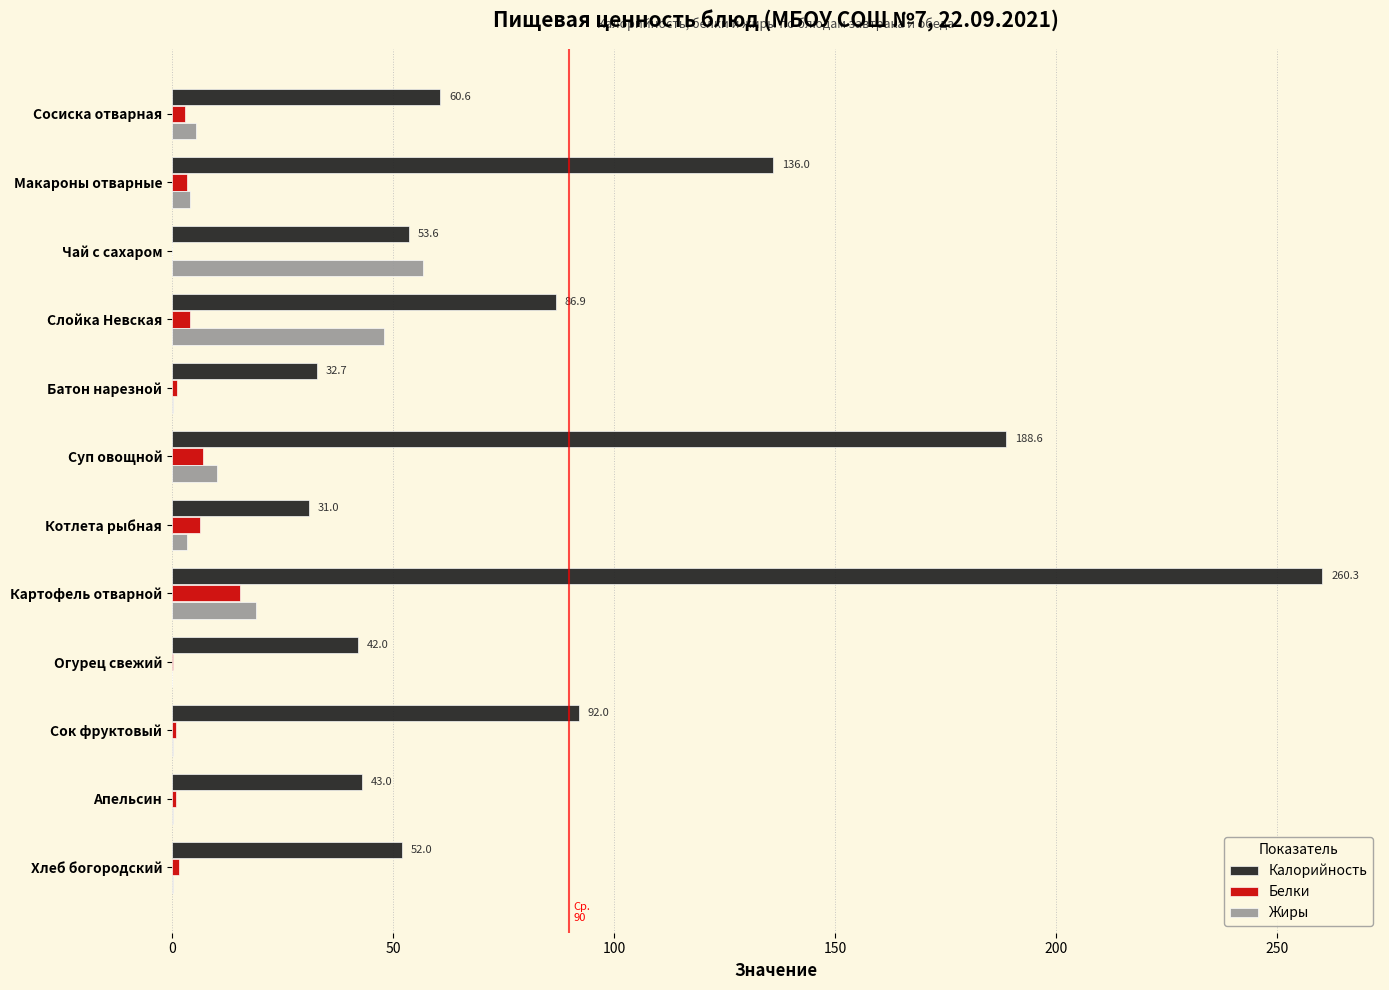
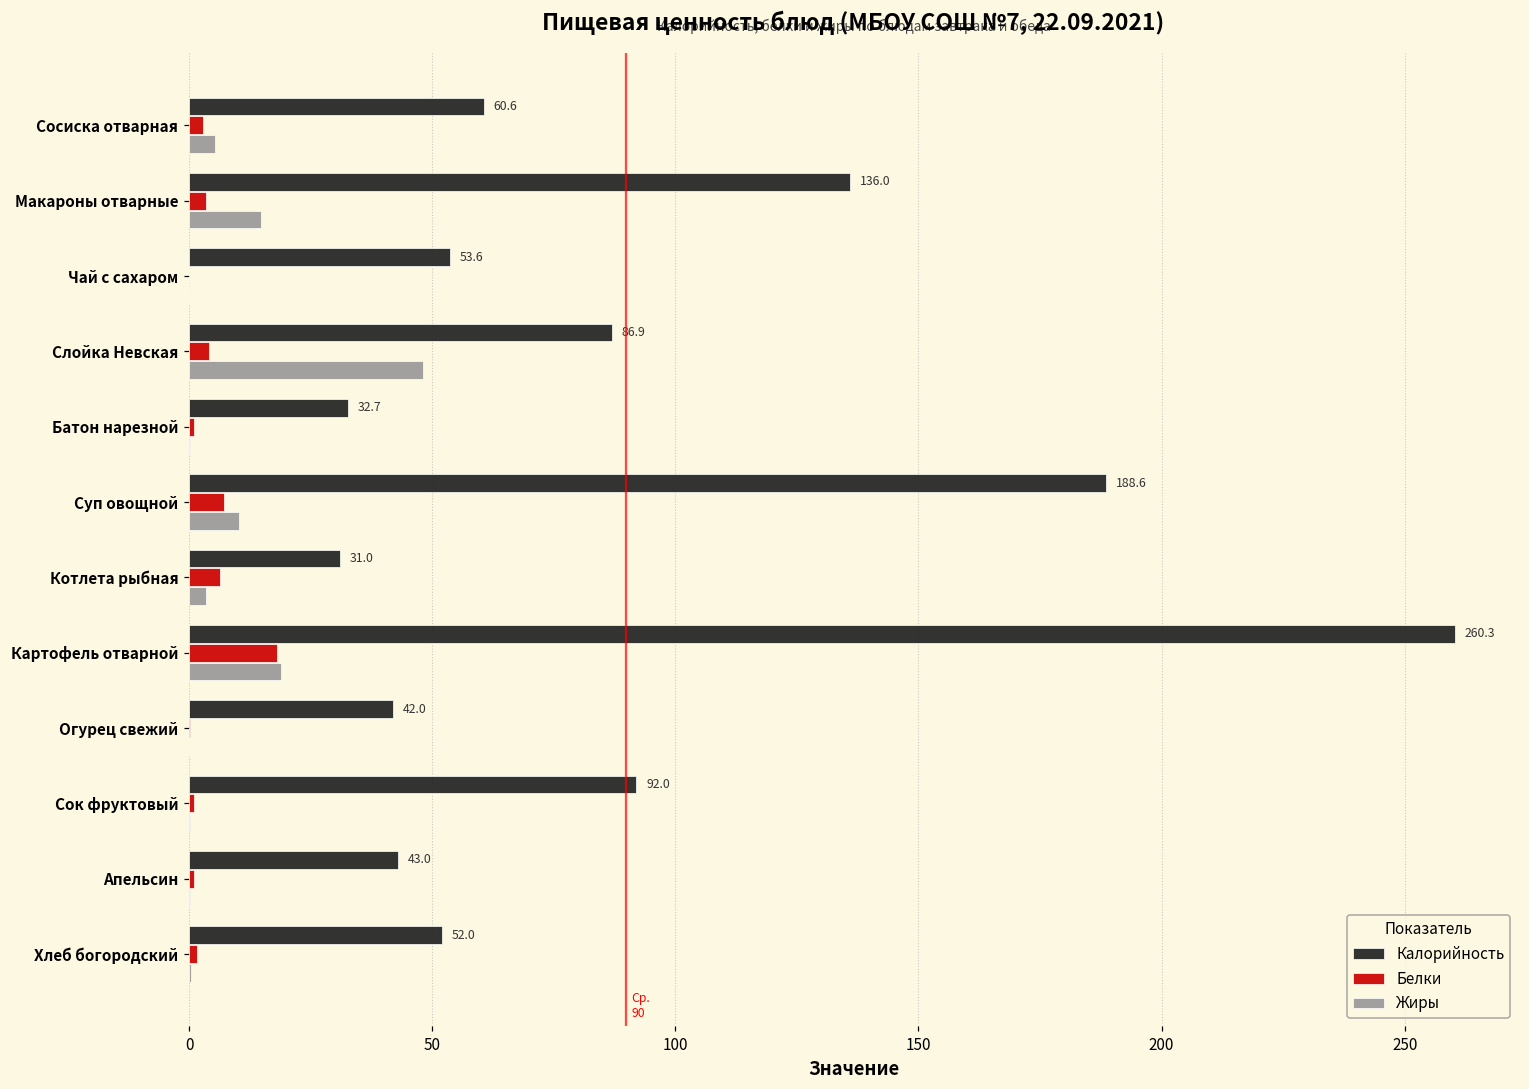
Жиры, Макароны отварные: 4 -> 15
Жиры, Чай с сахаром: 57 -> 0
Белки, Картофель отварной: 15 -> 18
